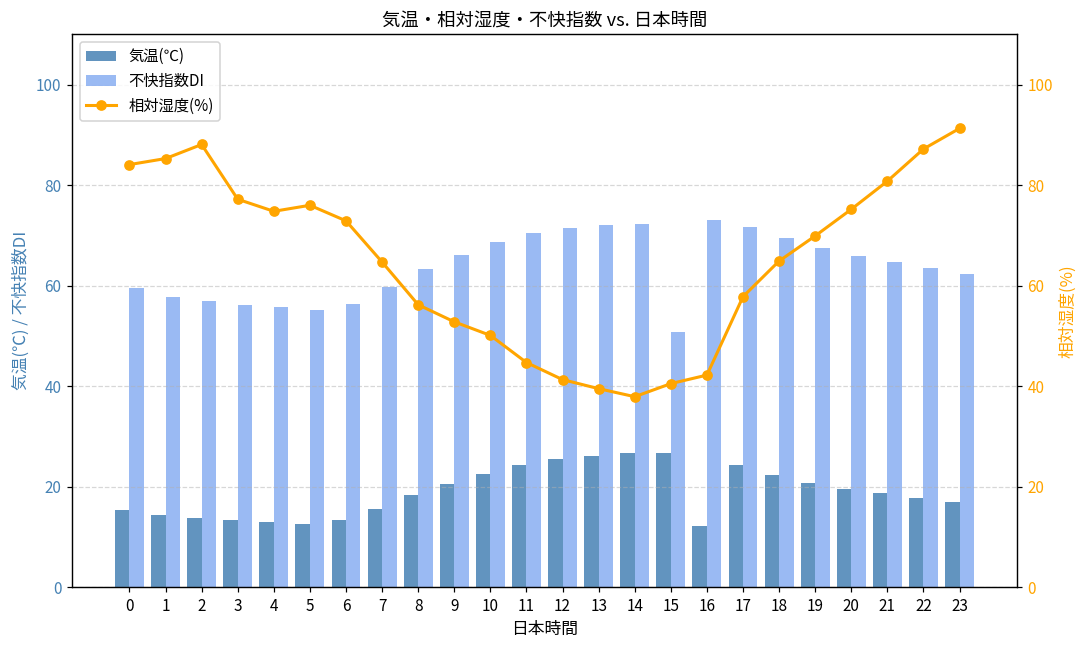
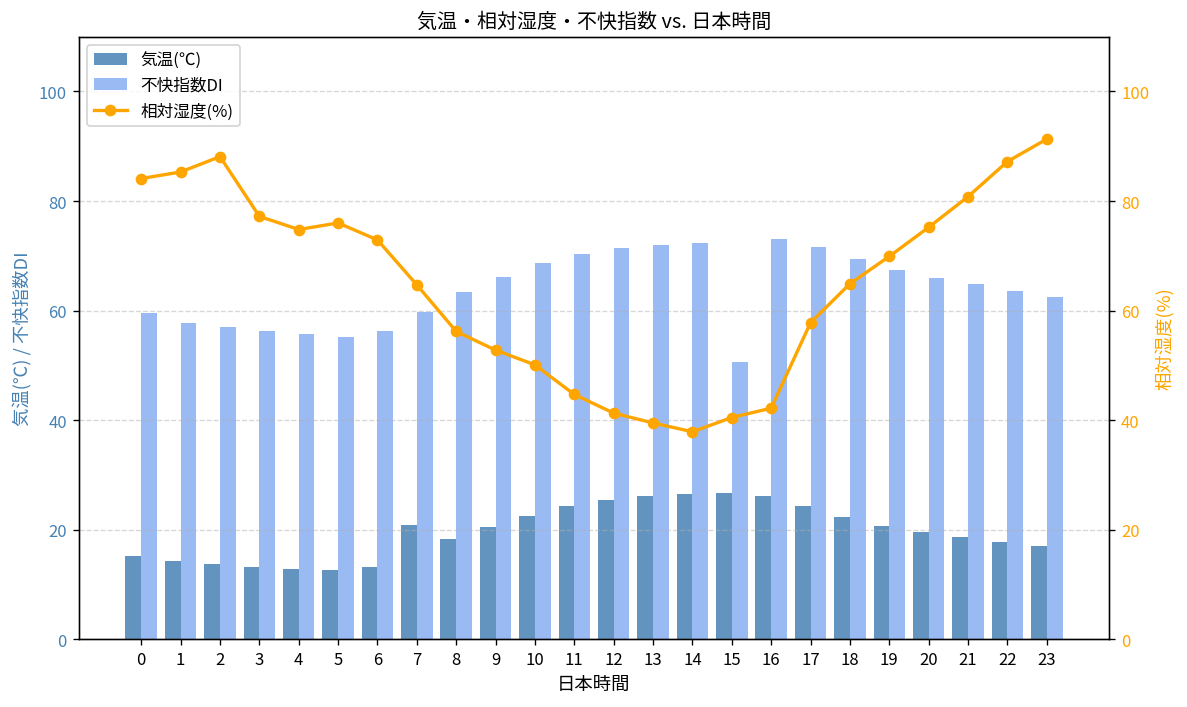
気温(℃), 7: 16 -> 21
気温(℃), 16: 12 -> 26
